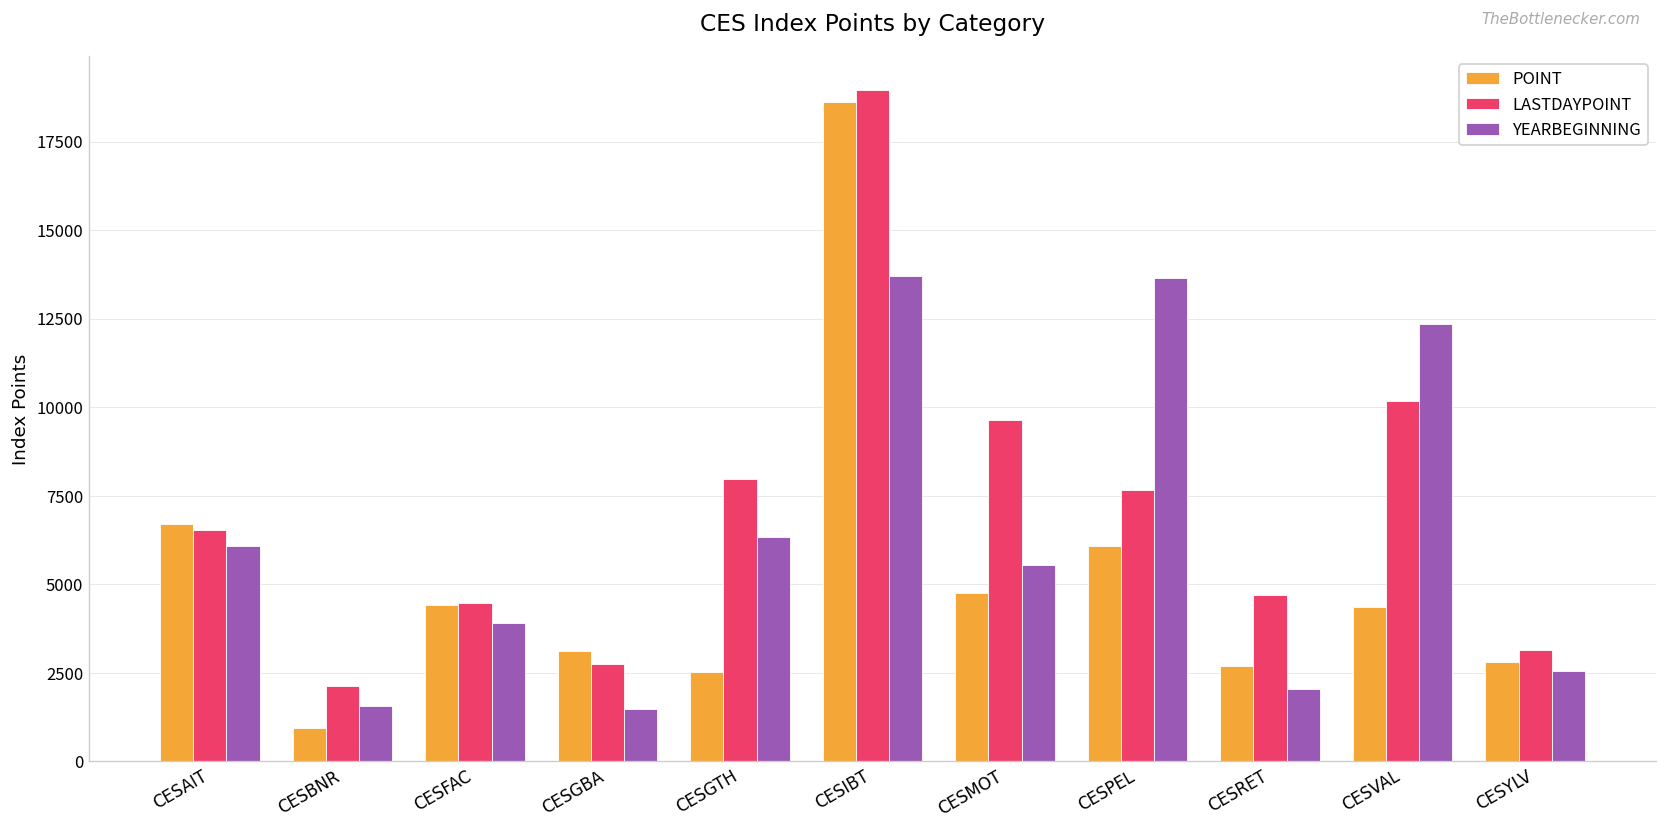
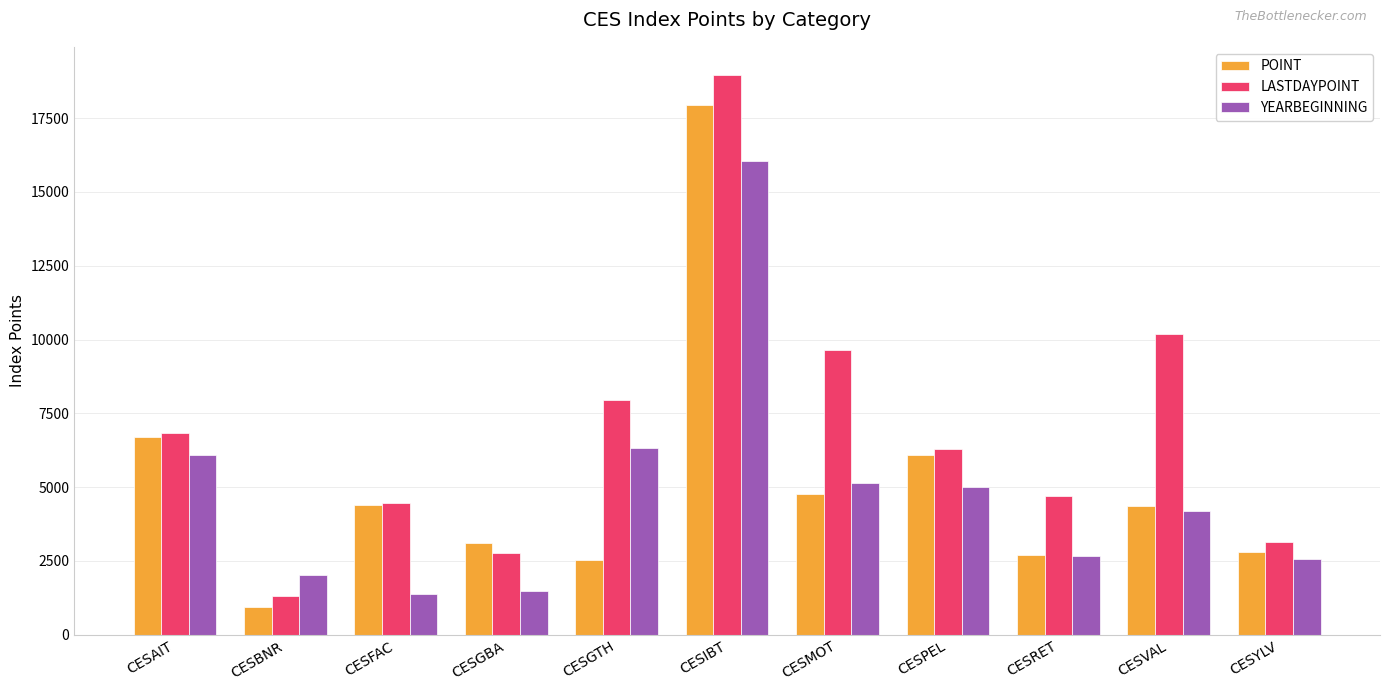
LASTDAYPOINT, CESAIT: 6500 -> 6800
LASTDAYPOINT, CESBNR: 2100 -> 1300
YEARBEGINNING, CESBNR: 1600 -> 2000
YEARBEGINNING, CESFAC: 3900 -> 1400
POINT, CESIBT: 18600 -> 17900
YEARBEGINNING, CESIBT: 13700 -> 16100
YEARBEGINNING, CESMOT: 5600 -> 5100
LASTDAYPOINT, CESPEL: 7700 -> 6300
YEARBEGINNING, CESPEL: 13600 -> 5000
YEARBEGINNING, CESRET: 2100 -> 2700
YEARBEGINNING, CESVAL: 12400 -> 4200
